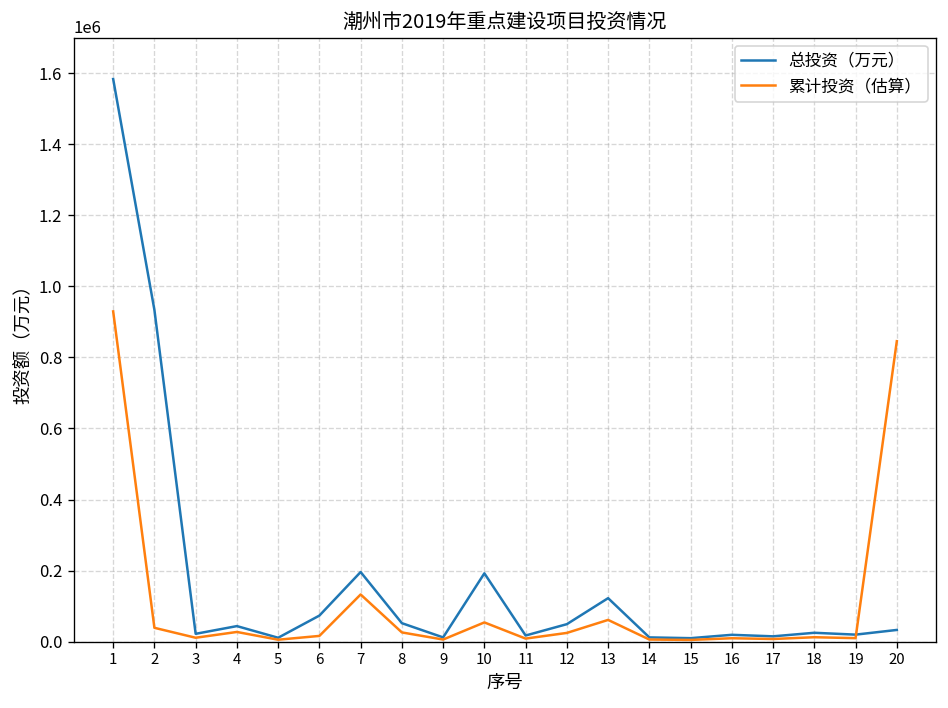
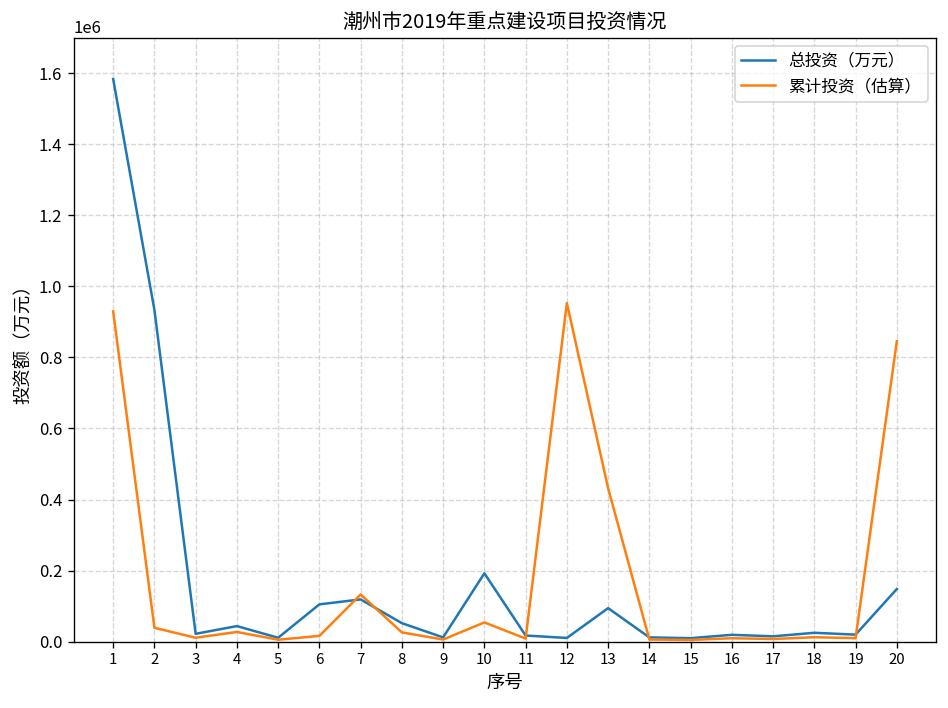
总投资（万元）, 6: 70000 -> 110000
总投资（万元）, 7: 200000 -> 120000
总投资（万元）, 12: 50000 -> 10000
累计投资（估算）, 12: 20000 -> 950000
总投资（万元）, 13: 120000 -> 90000
累计投资（估算）, 13: 60000 -> 430000
总投资（万元）, 20: 30000 -> 150000
